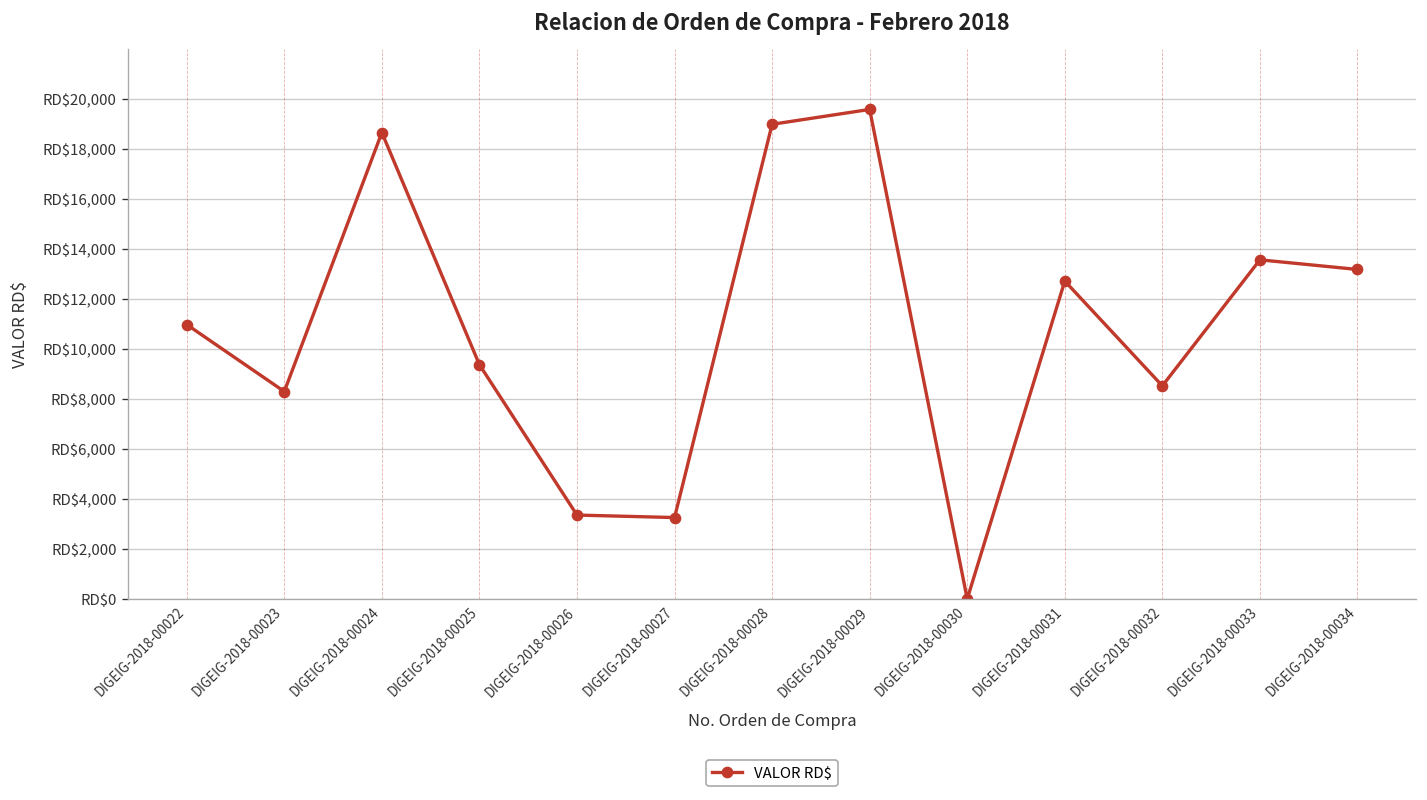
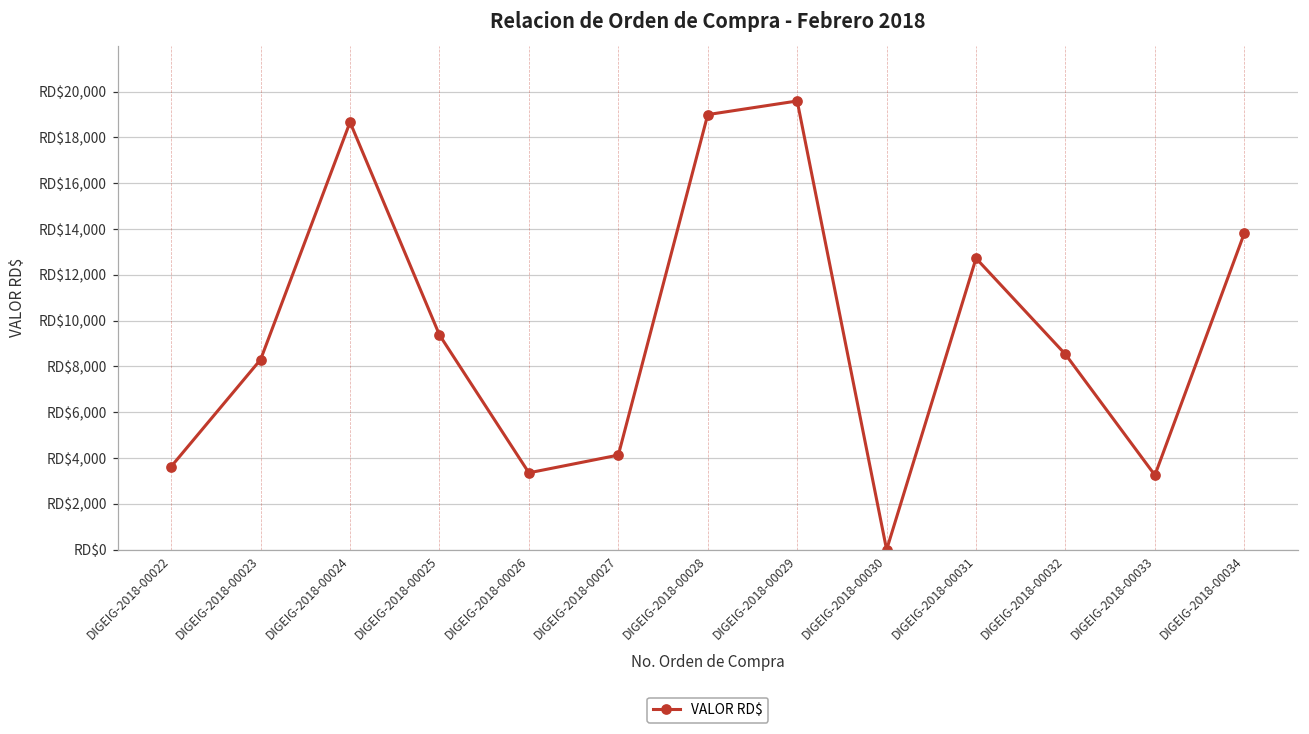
DIGEIG-2018-00022: RD$11,000 -> RD$3,600
DIGEIG-2018-00027: RD$3,300 -> RD$4,100
DIGEIG-2018-00033: RD$13,600 -> RD$3,300
DIGEIG-2018-00034: RD$13,200 -> RD$13,800
